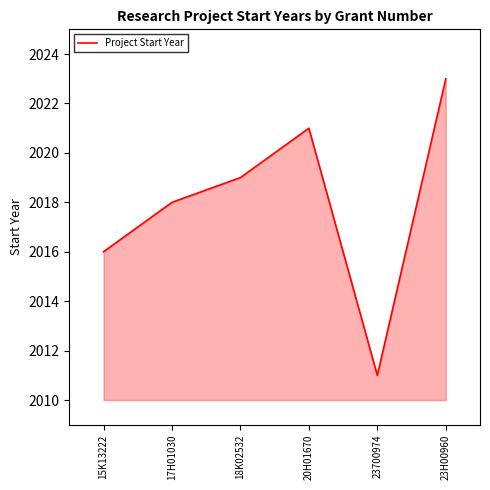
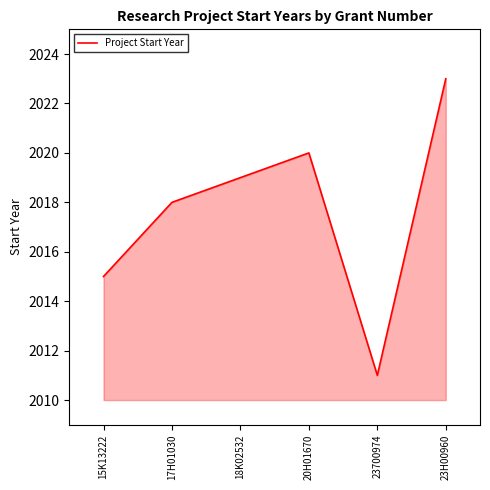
15K13222: 2016 -> 2015
20H01670: 2021 -> 2020
